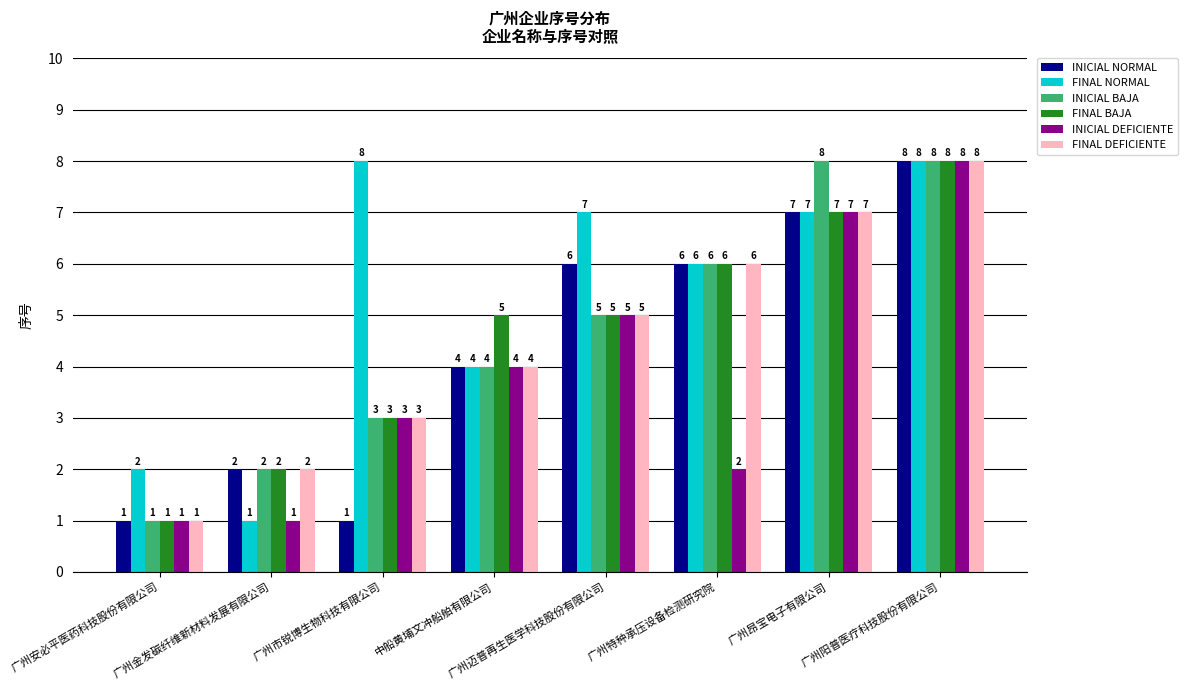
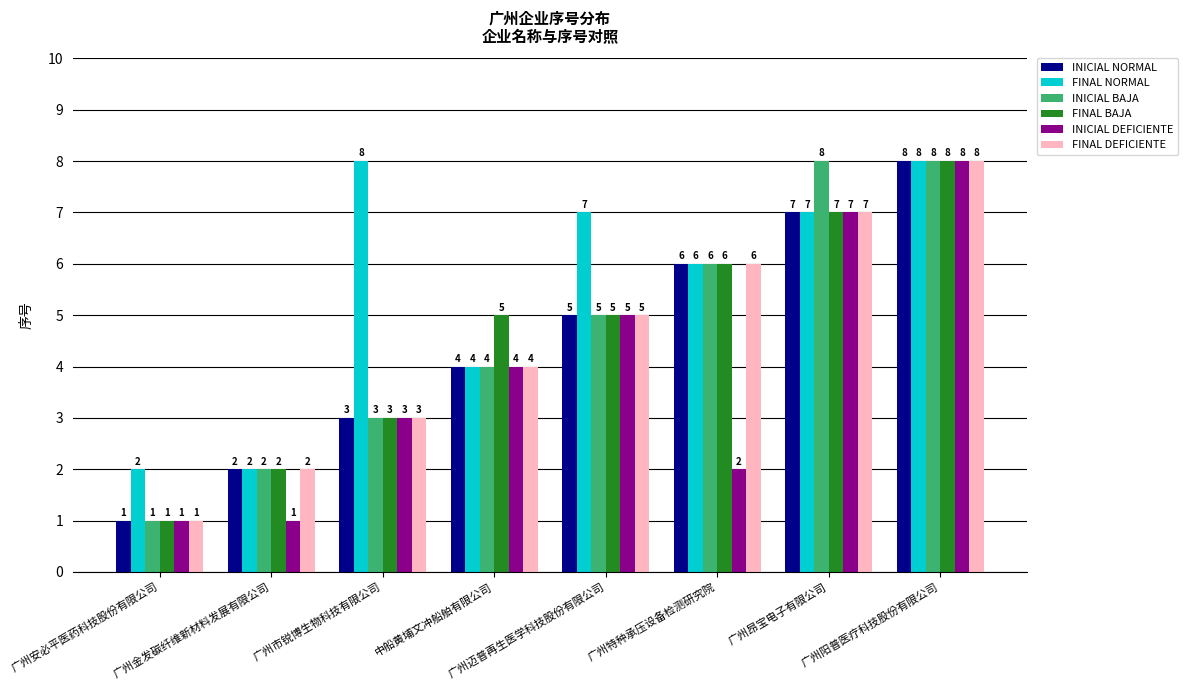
FINAL NORMAL, 广州金发碳纤维新材料发展有限公司: 1 -> 2
INICIAL NORMAL, 广州市锐博生物科技有限公司: 1 -> 3
INICIAL NORMAL, 广州迈普再生医学科技股份有限公司: 6 -> 5
